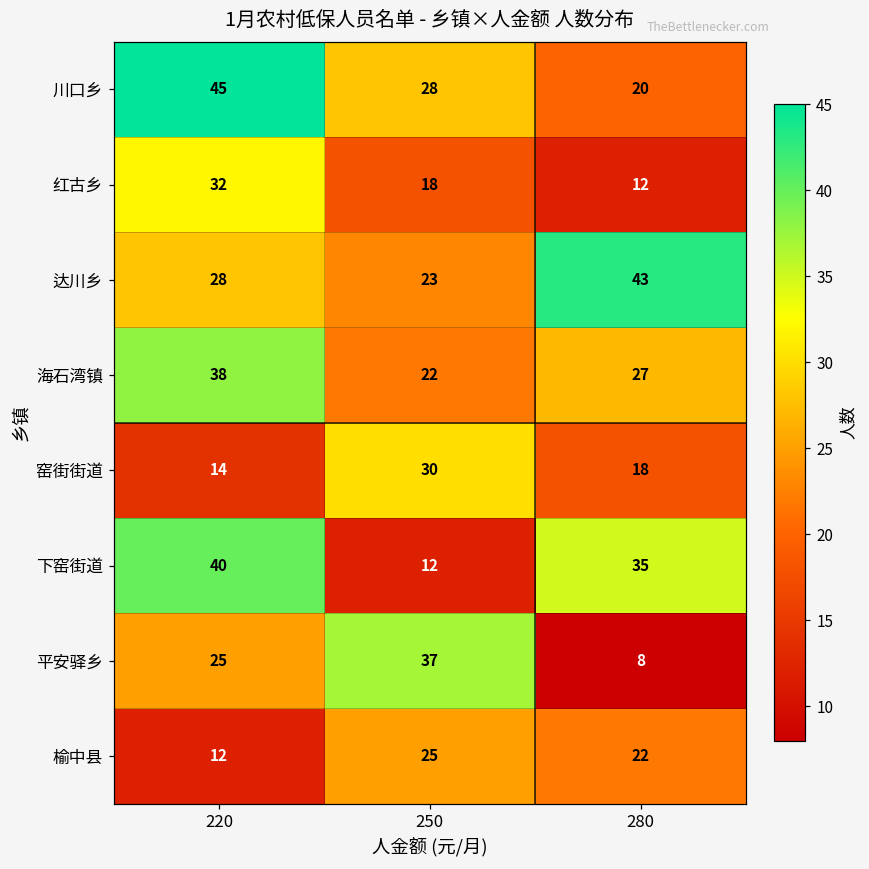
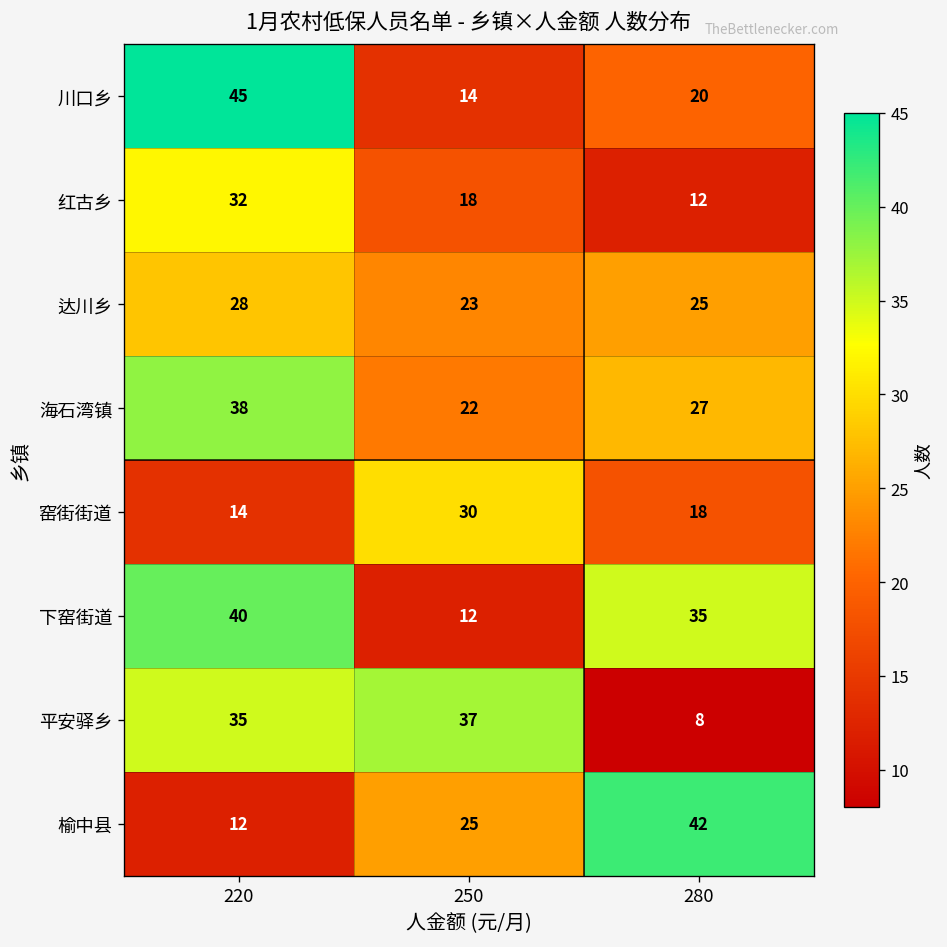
川口乡, 250: 28 -> 14
达川乡, 280: 43 -> 25
平安驿乡, 220: 25 -> 35
榆中县, 280: 22 -> 42
